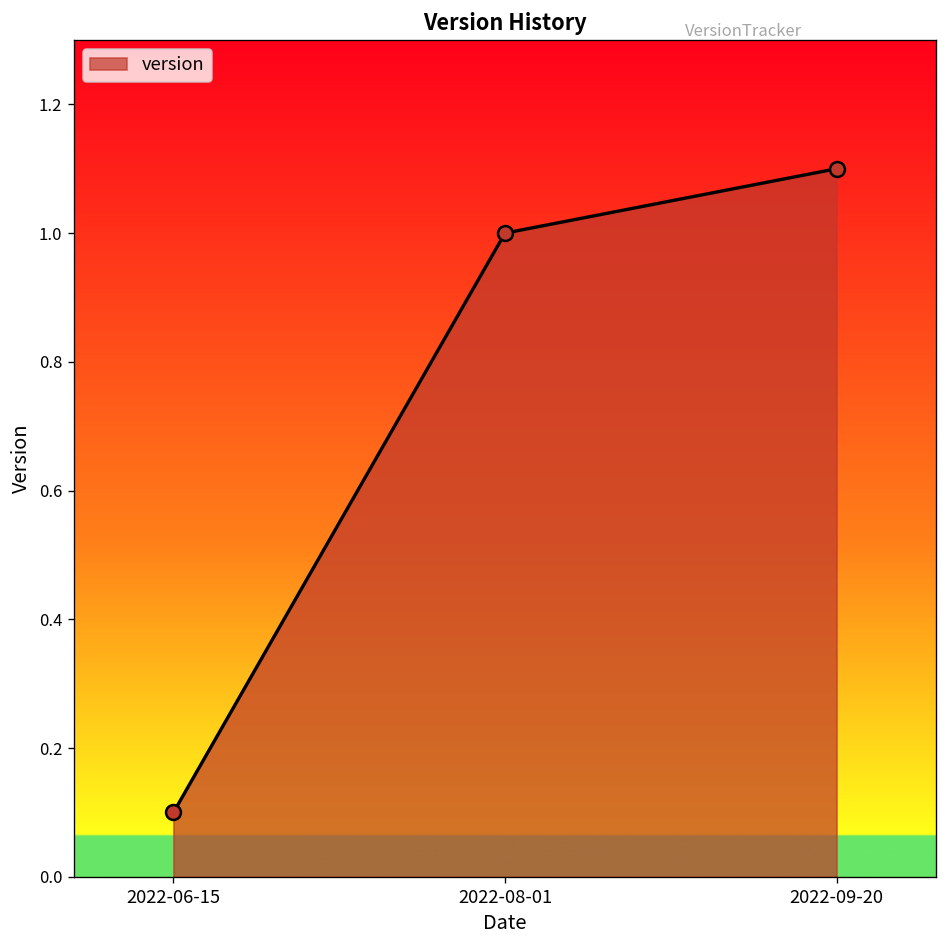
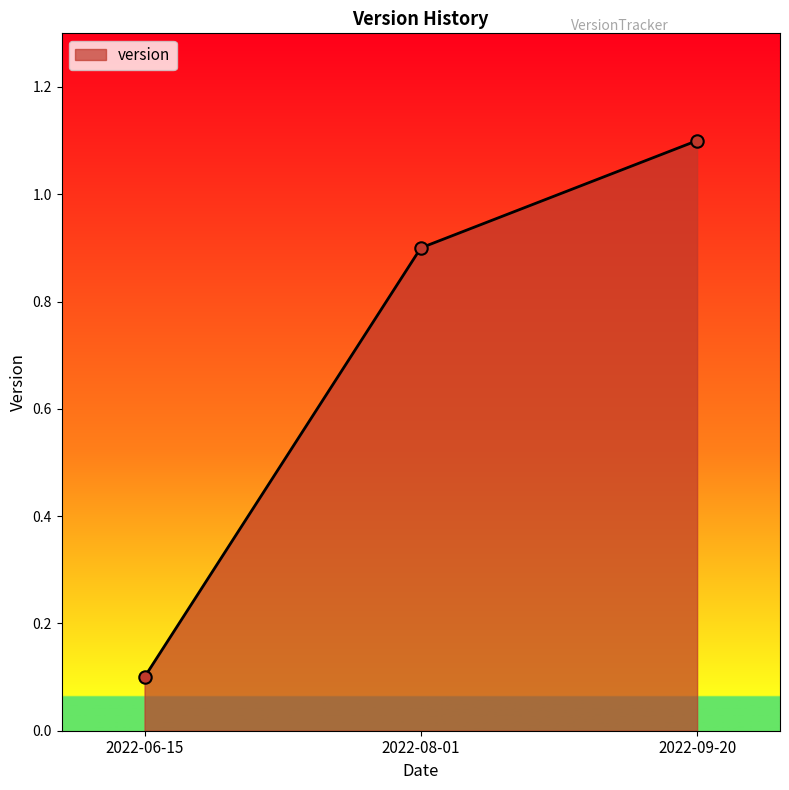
2022-08-01: 1.0 -> 0.9
